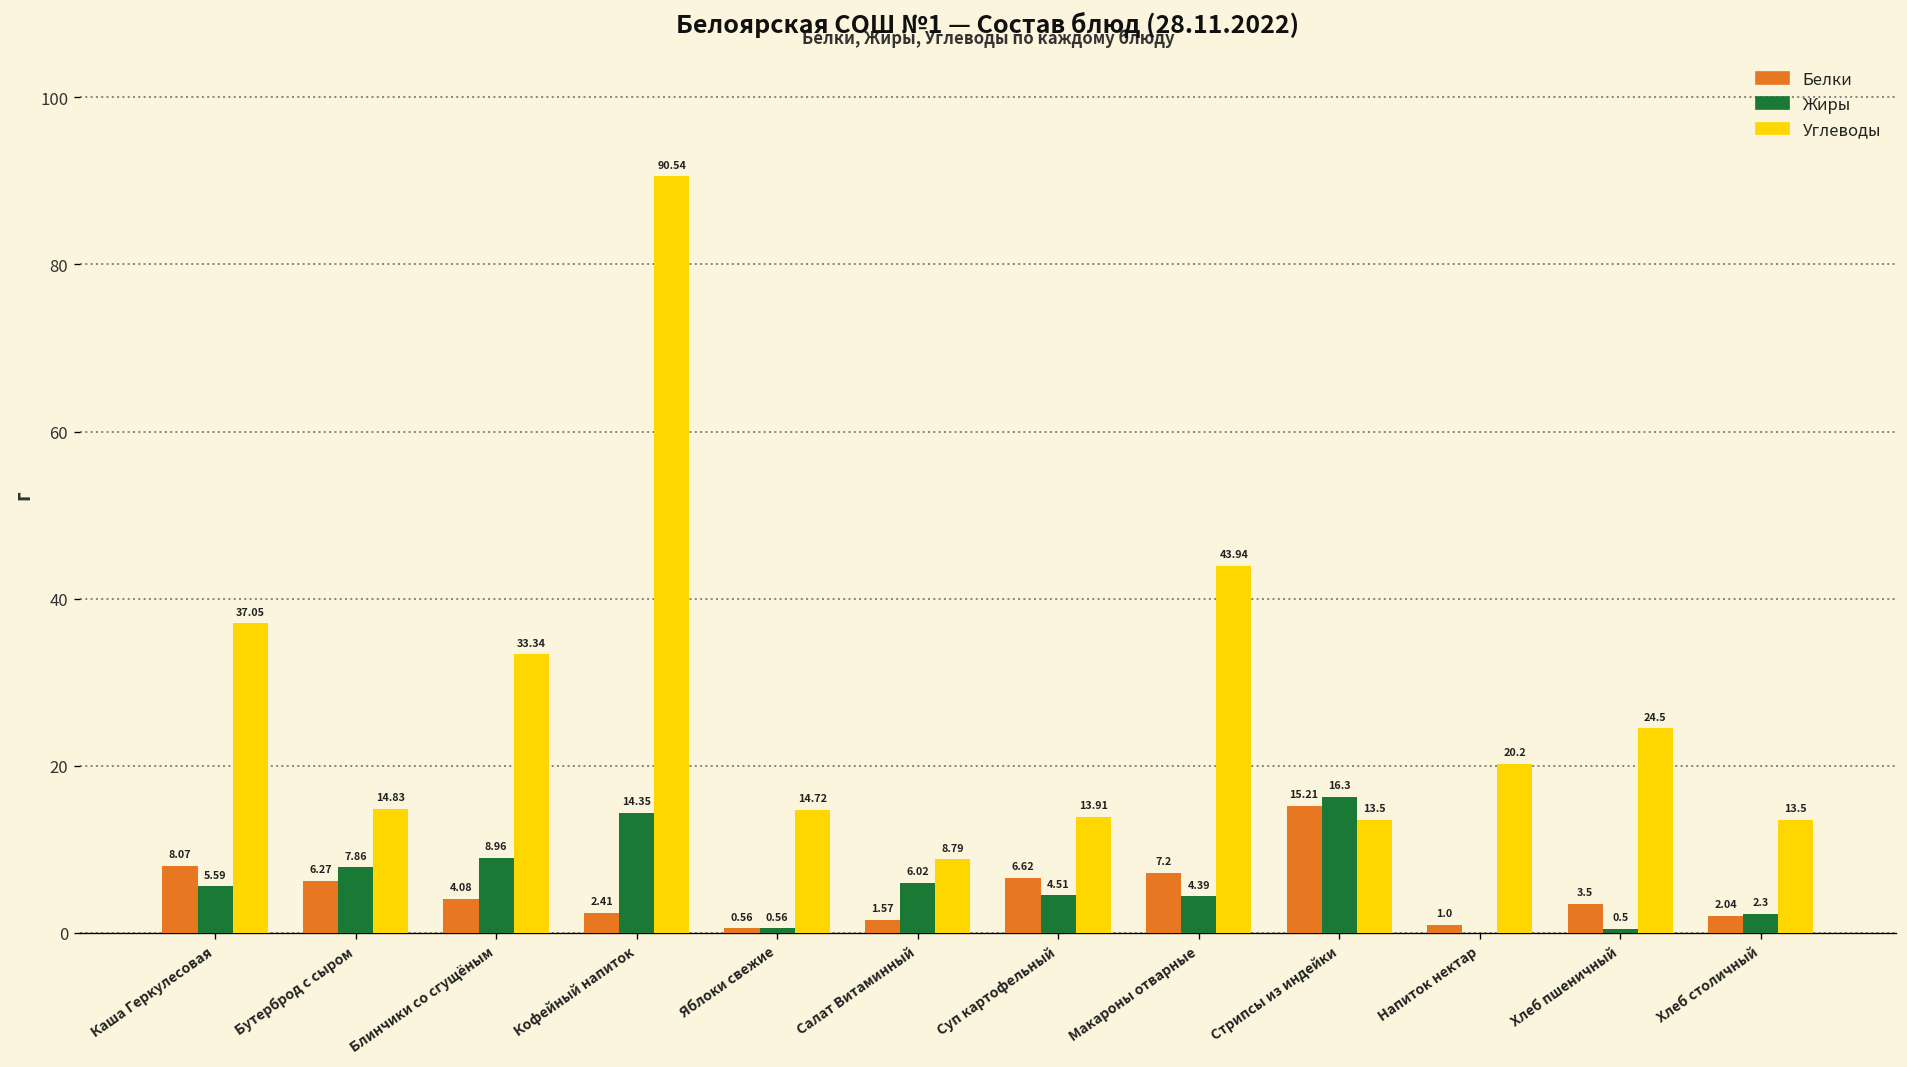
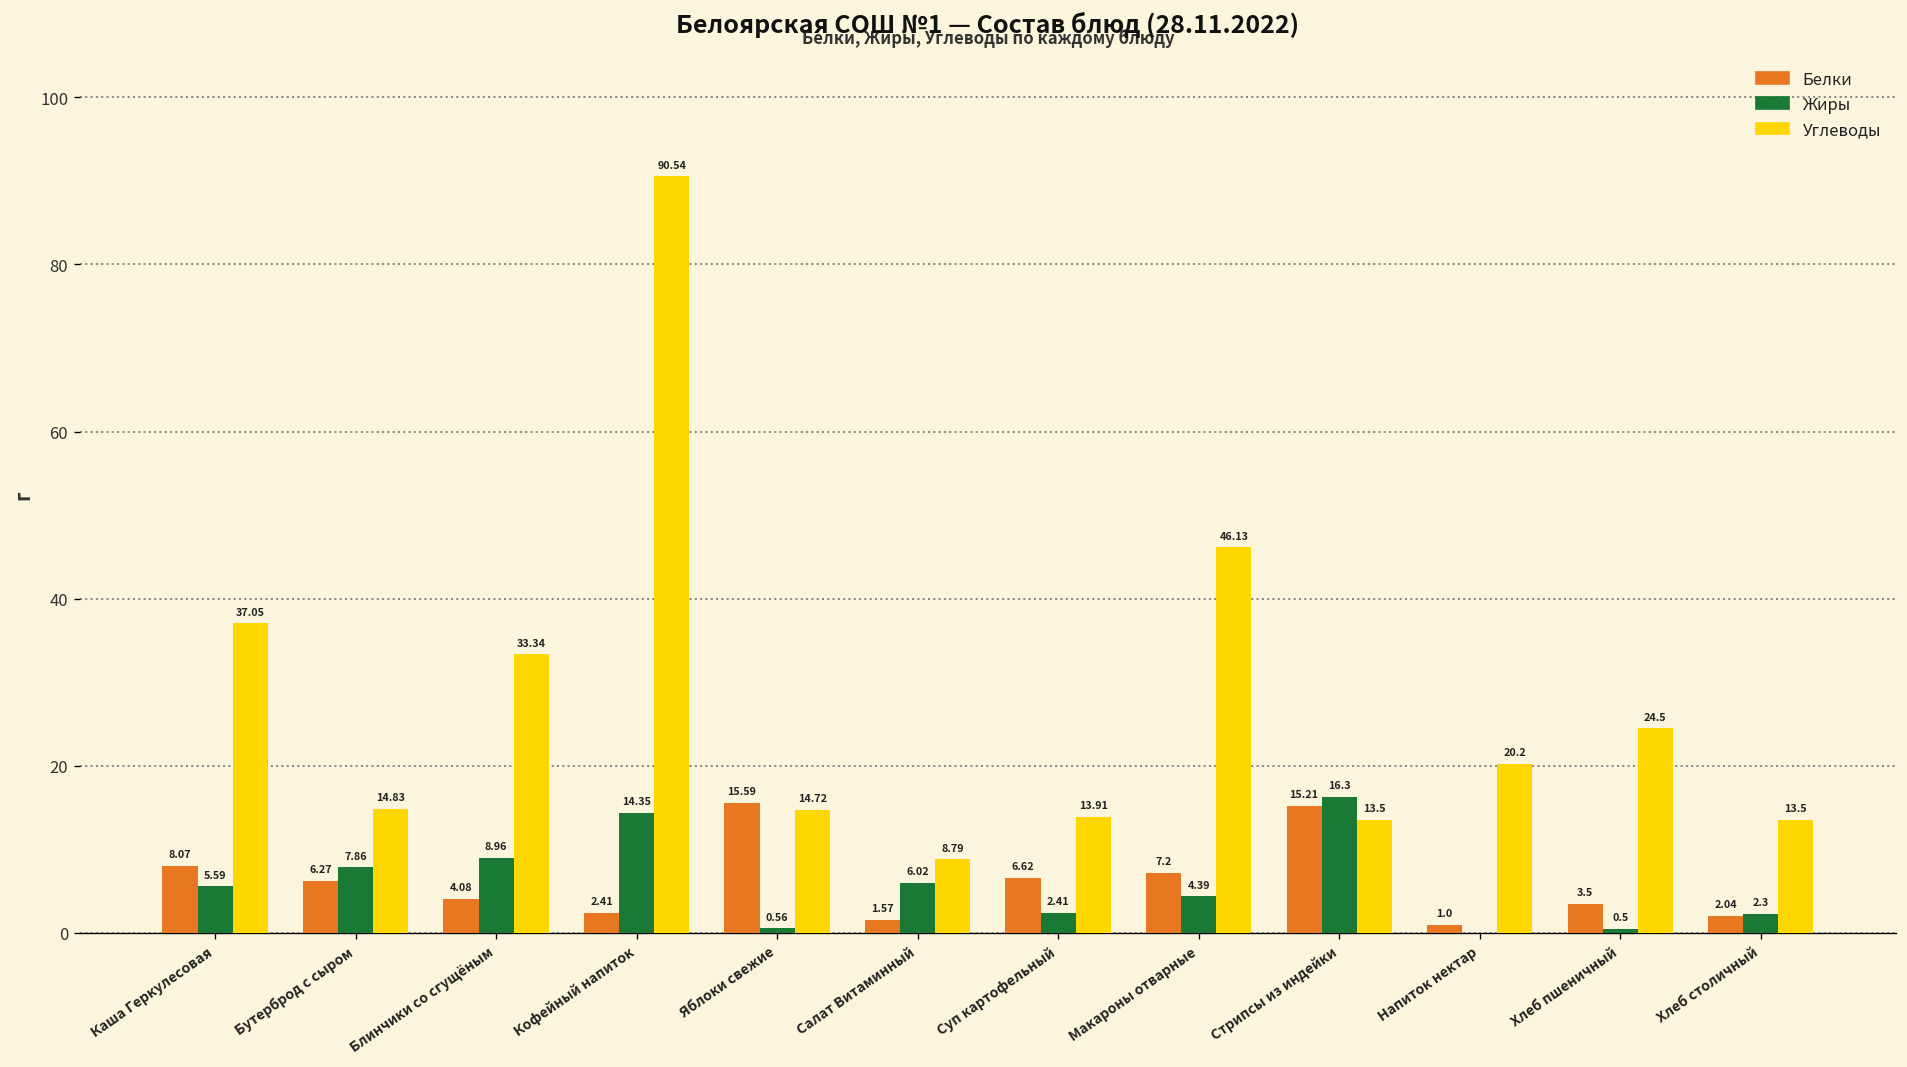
Белки, Яблоки свежие: 0.56 -> 15.59
Жиры, Суп картофельный: 4.51 -> 2.41
Углеводы, Макароны отварные: 43.94 -> 46.13
